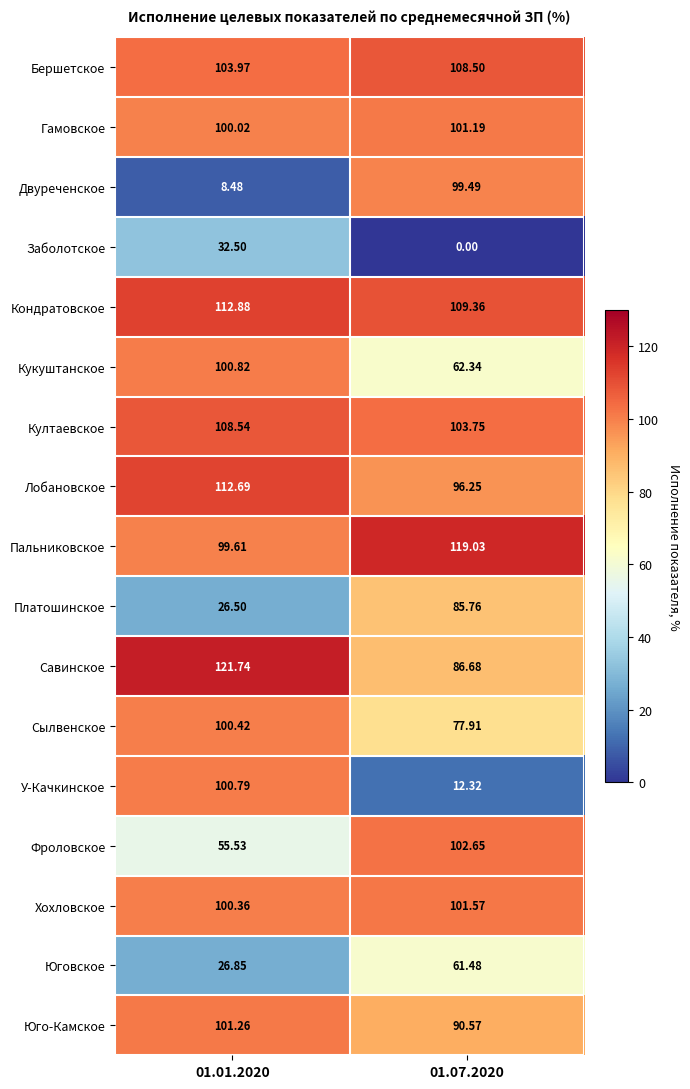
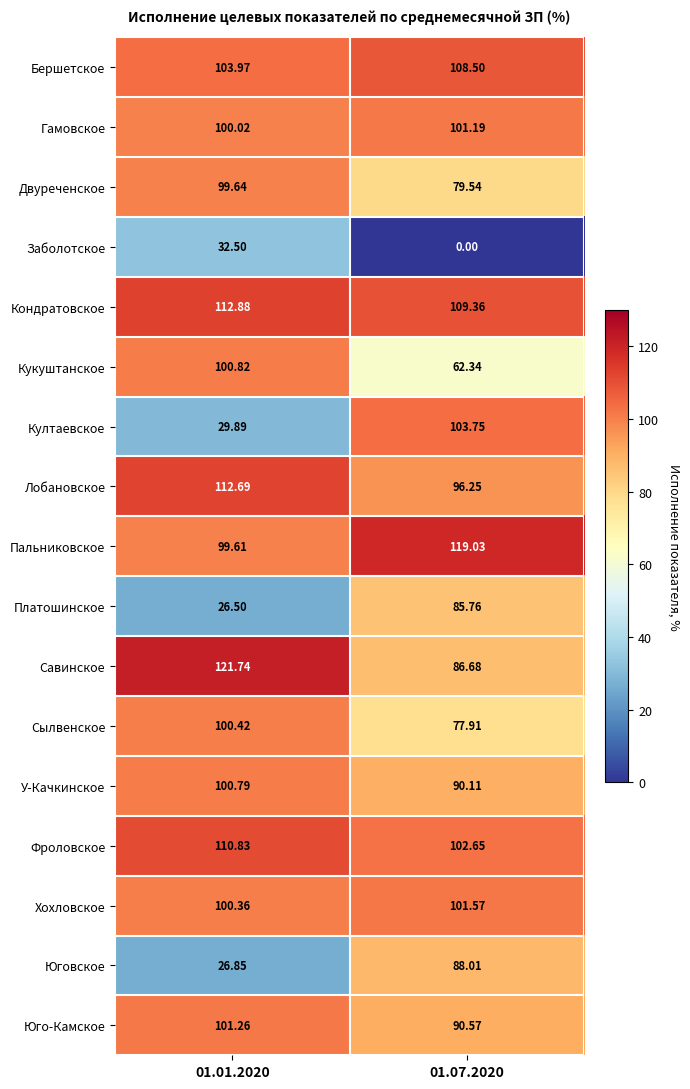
Двуреченское, 01.01.2020: 8.48 -> 99.64
Двуреченское, 01.07.2020: 99.49 -> 79.54
Култаевское, 01.01.2020: 108.54 -> 29.89
У-Качкинское, 01.07.2020: 12.32 -> 90.11
Фроловское, 01.01.2020: 55.53 -> 110.83
Юговское, 01.07.2020: 61.48 -> 88.01
